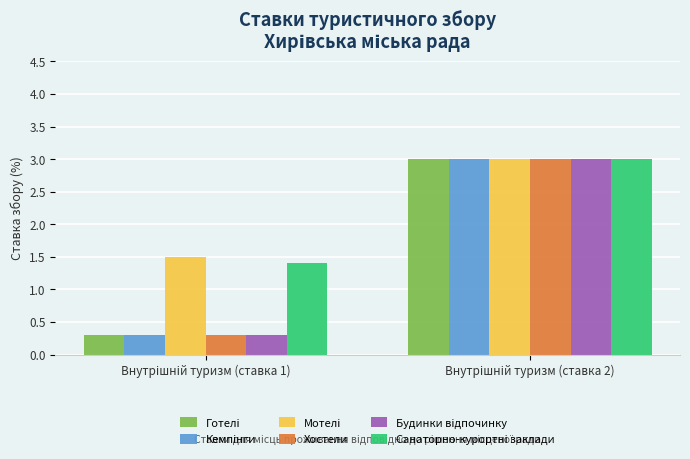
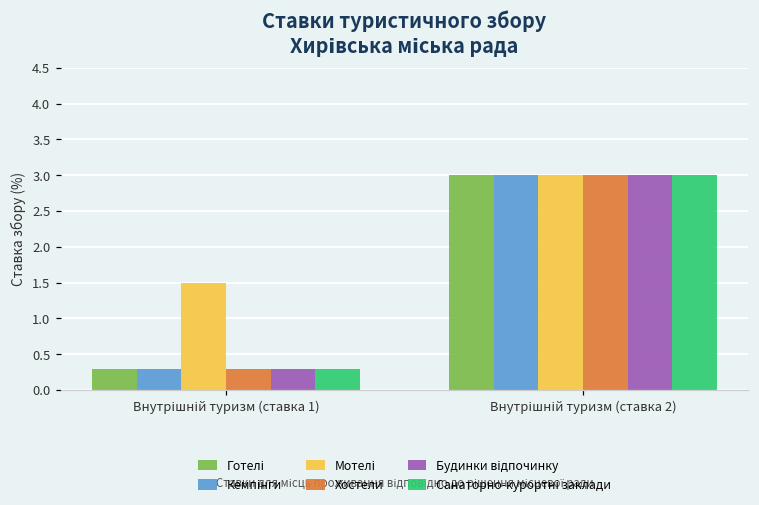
Санаторно-курортні заклади, Внутрішній туризм (ставка 1): 1.4 -> 0.3
